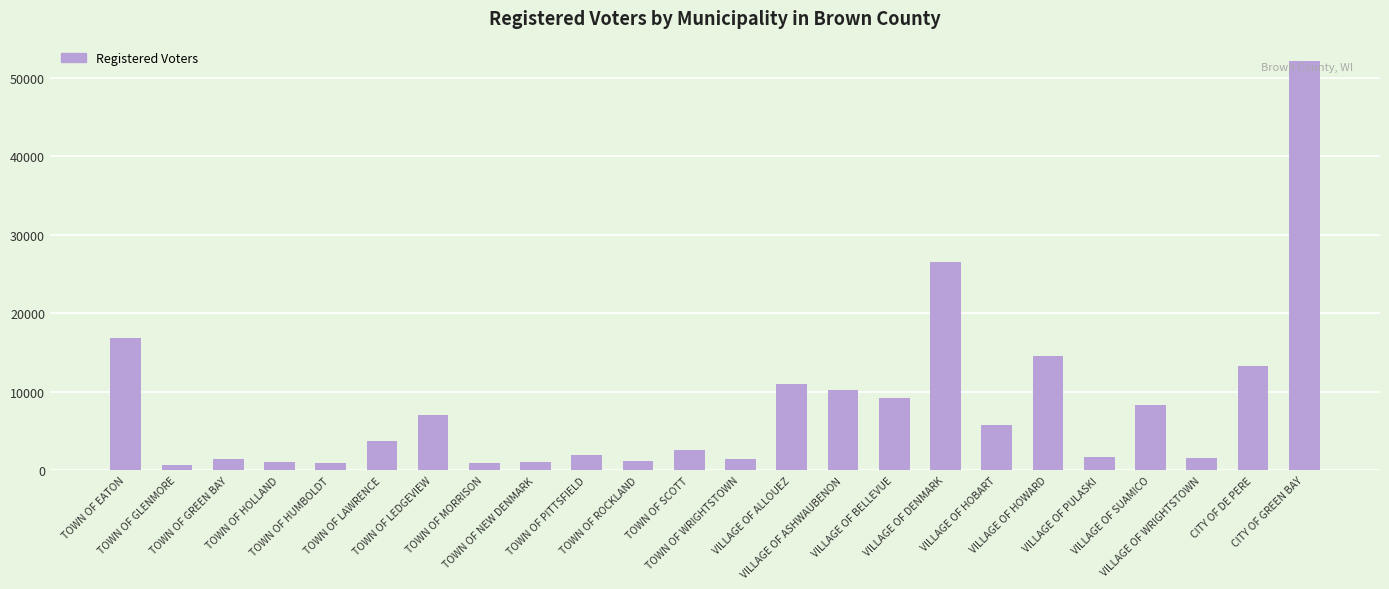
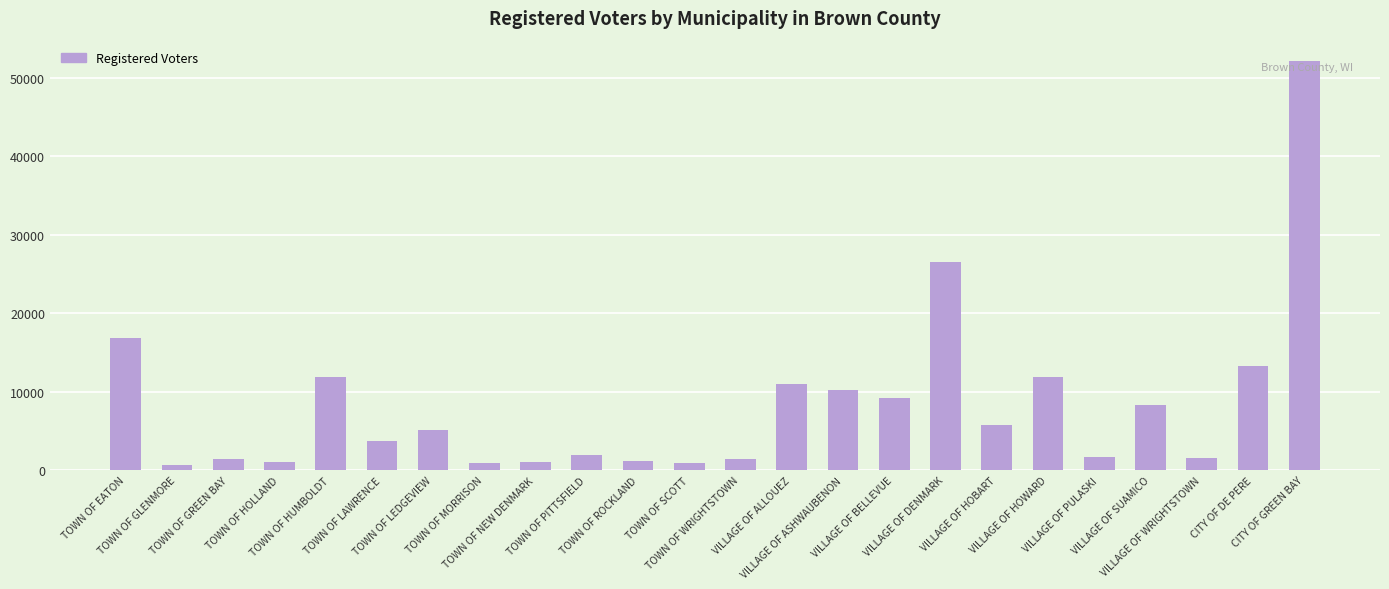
TOWN OF HUMBOLDT: 1000 -> 12000
TOWN OF LEDGEVIEW: 7000 -> 5000
TOWN OF SCOTT: 3000 -> 1000
VILLAGE OF HOWARD: 15000 -> 12000
